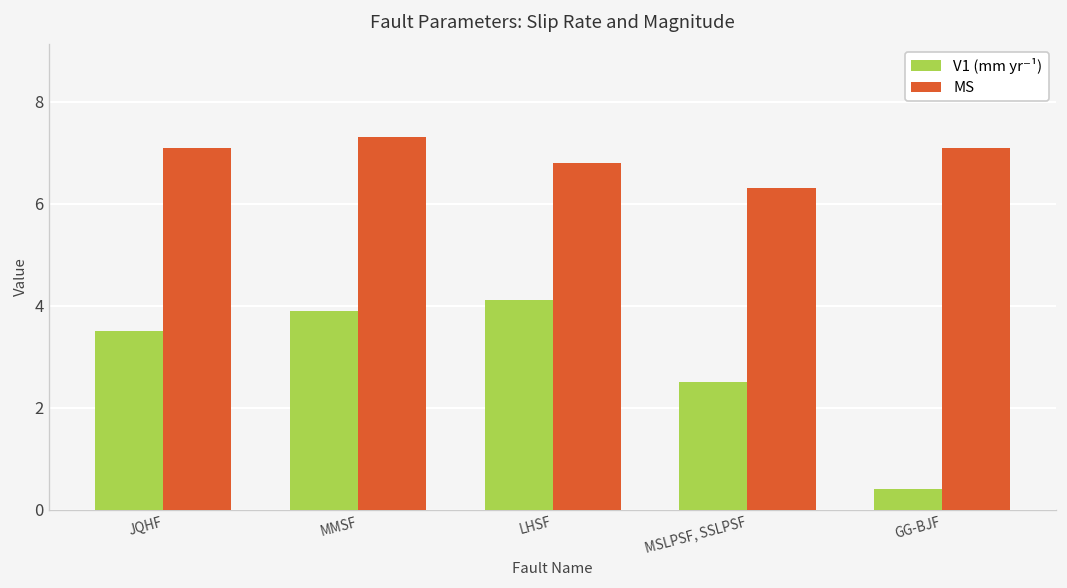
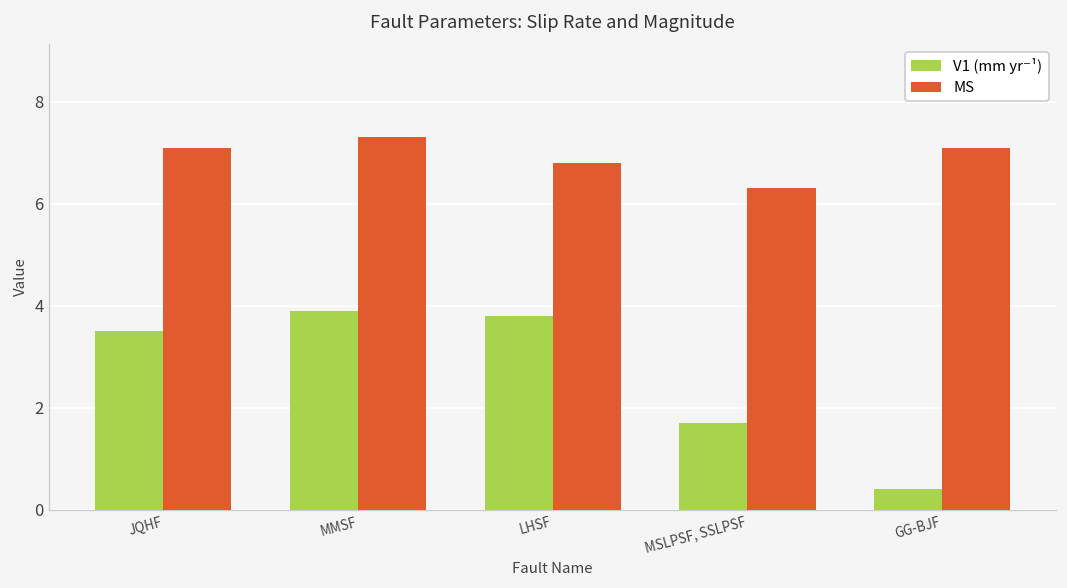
V1 (mm yr⁻¹), LHSF: 4.1 -> 3.8
V1 (mm yr⁻¹), MSLPSF, SSLPSF: 2.5 -> 1.7
